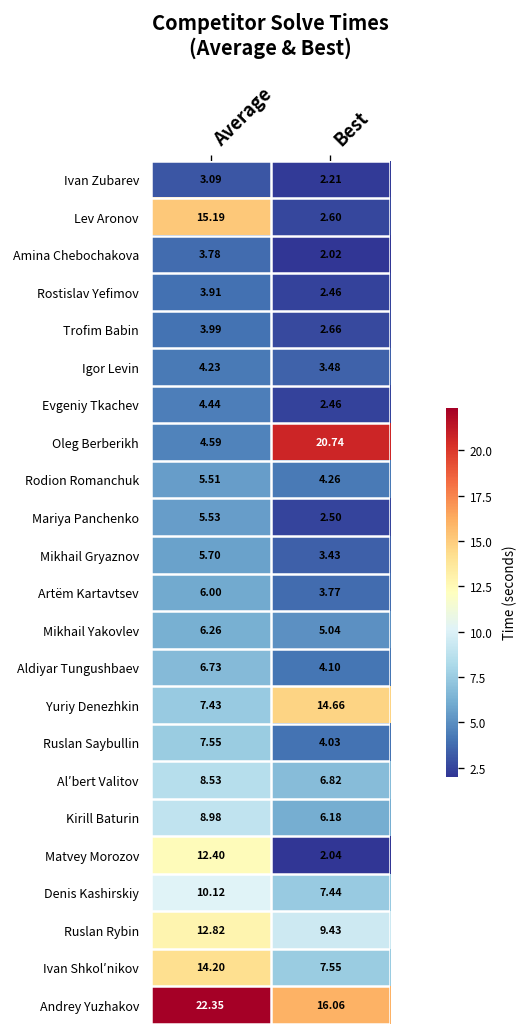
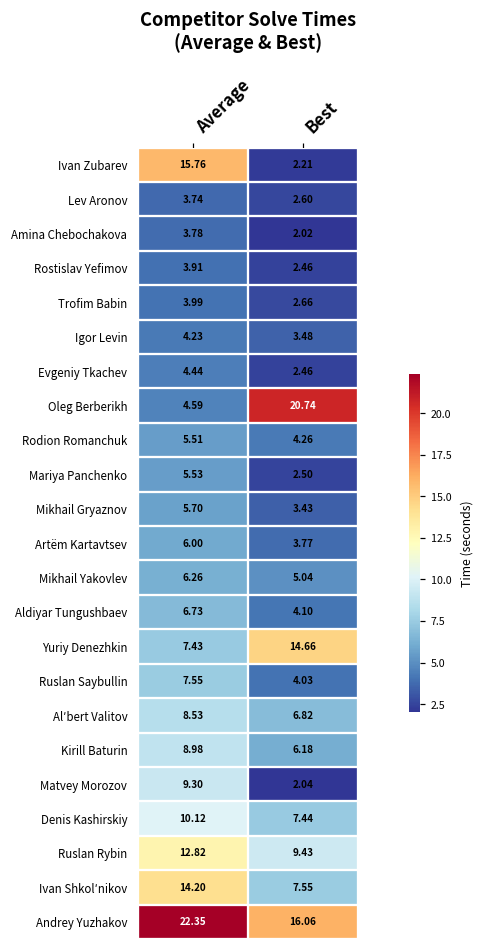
Ivan Zubarev, Average: 3.09 -> 15.76
Lev Aronov, Average: 15.19 -> 3.74
Matvey Morozov, Average: 12.40 -> 9.30
